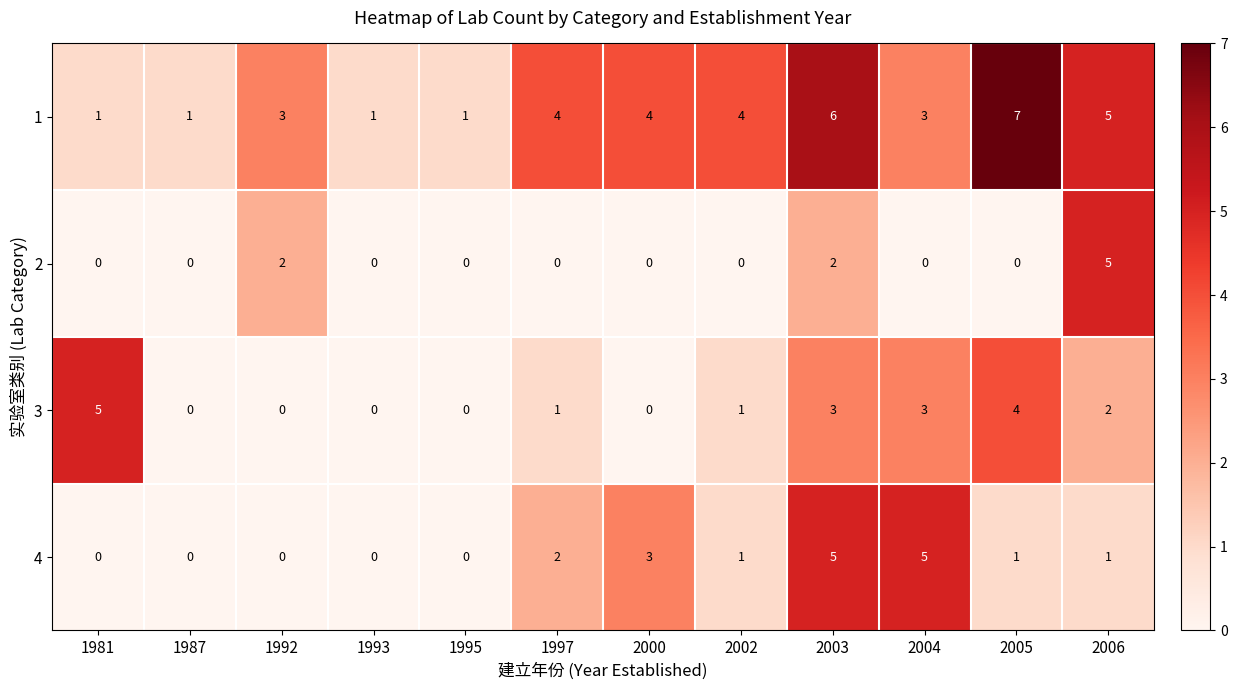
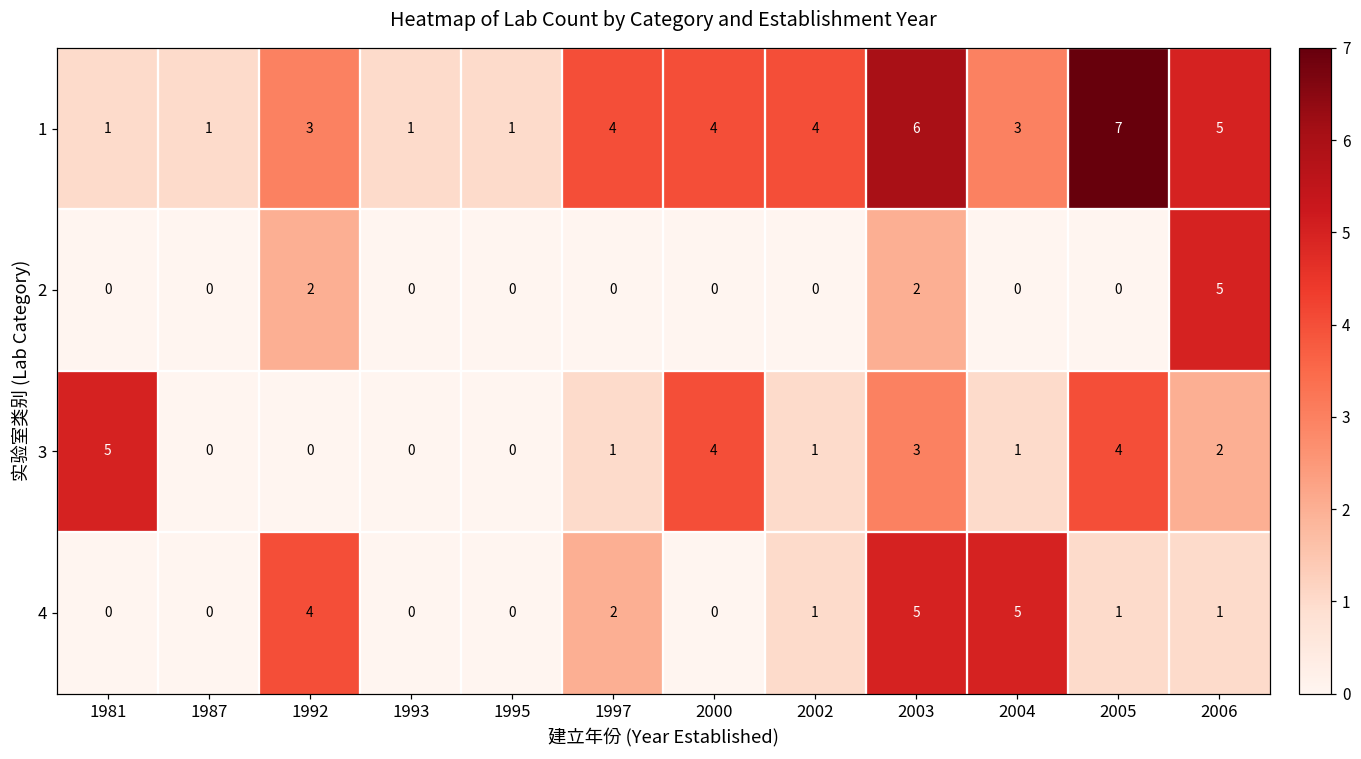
3, 2000: 0 -> 4
3, 2004: 3 -> 1
4, 1992: 0 -> 4
4, 2000: 3 -> 0
